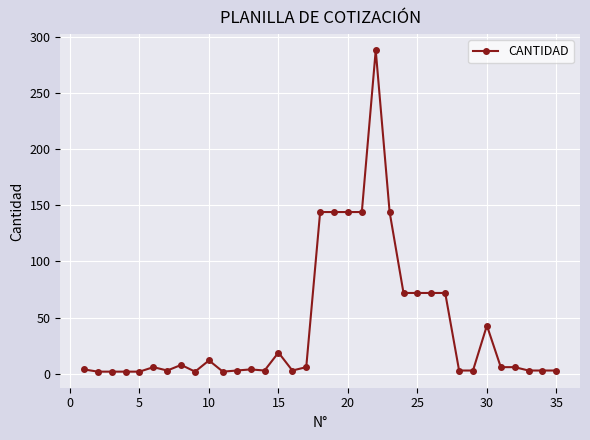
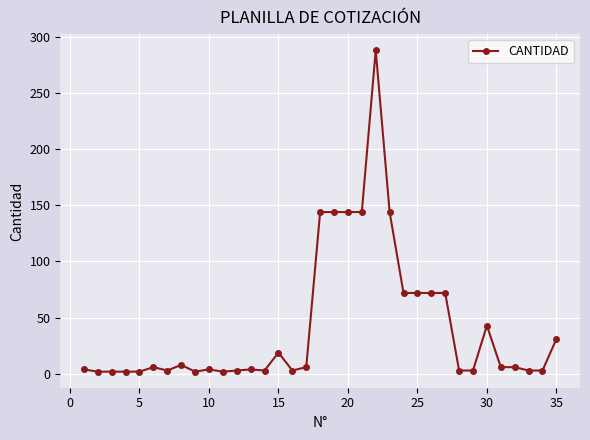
10: 12 -> 4
35: 3 -> 31
